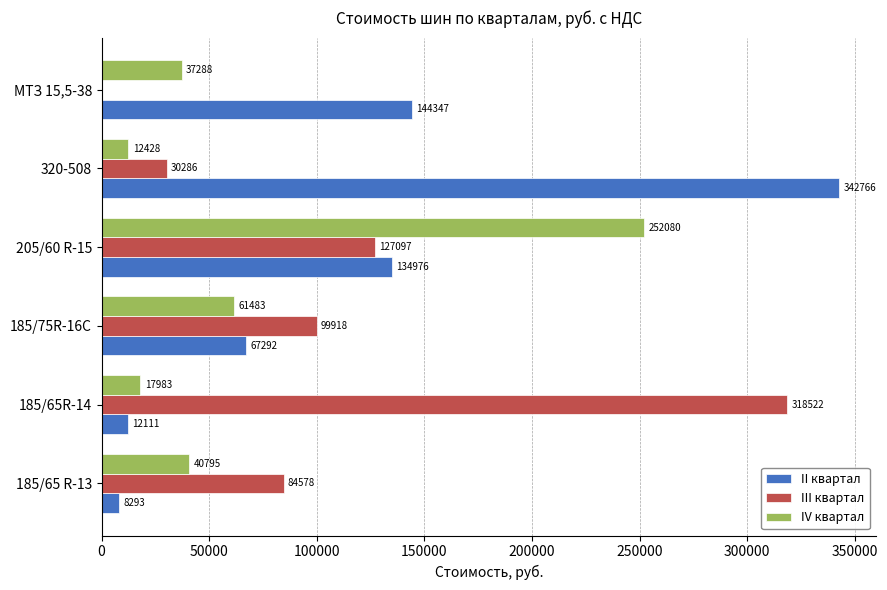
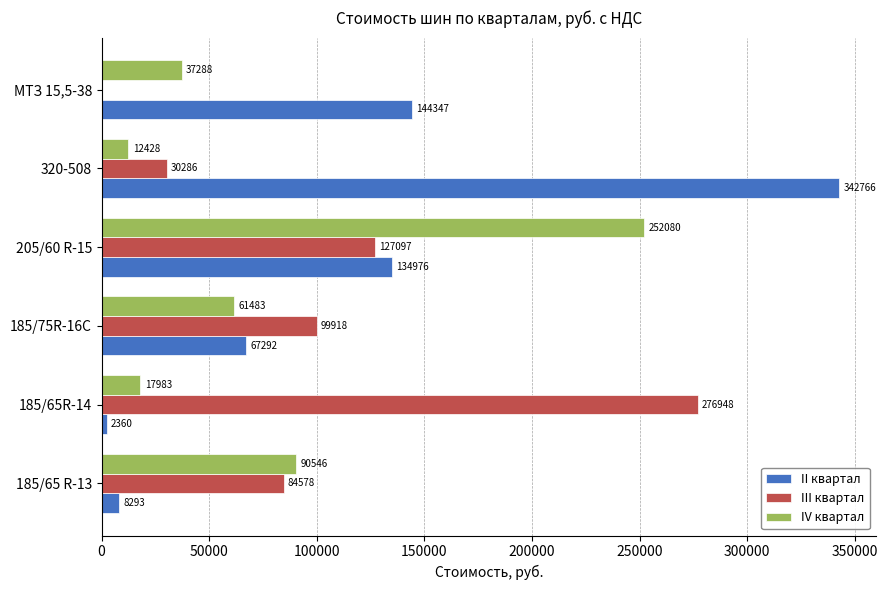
III квартал, 185/65R-14: 318522 -> 276948
II квартал, 185/65R-14: 12111 -> 2360
IV квартал, 185/65 R-13: 40795 -> 90546
